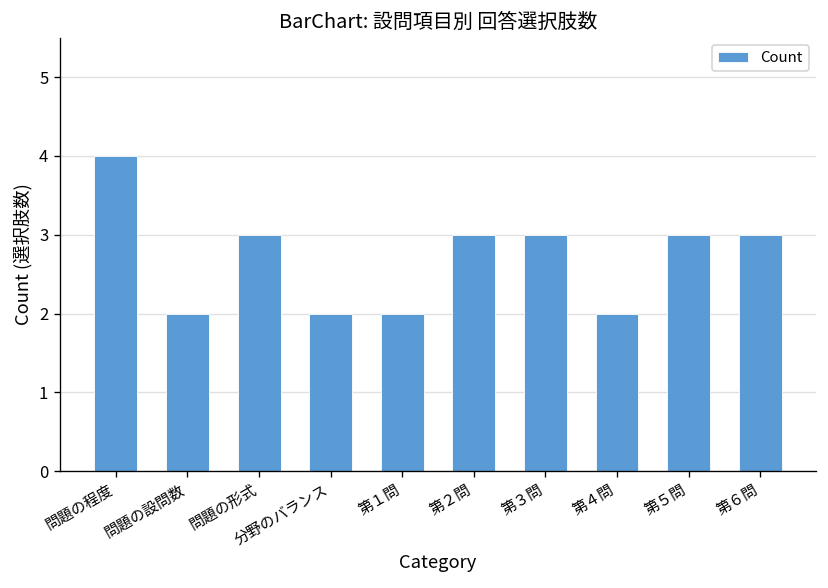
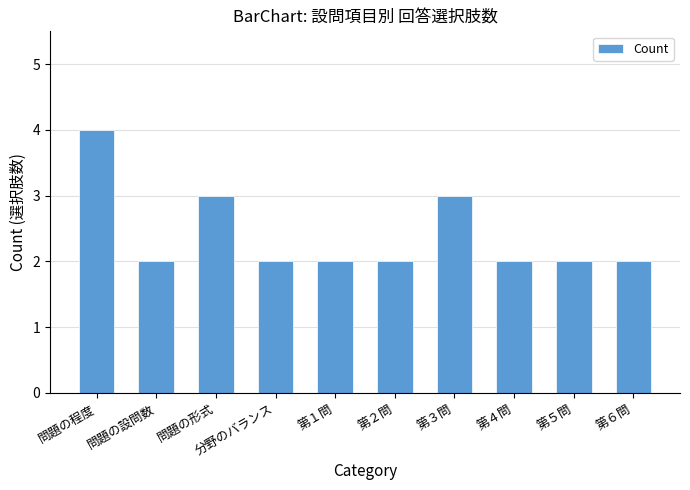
第２問: 3 -> 2
第５問: 3 -> 2
第６問: 3 -> 2
